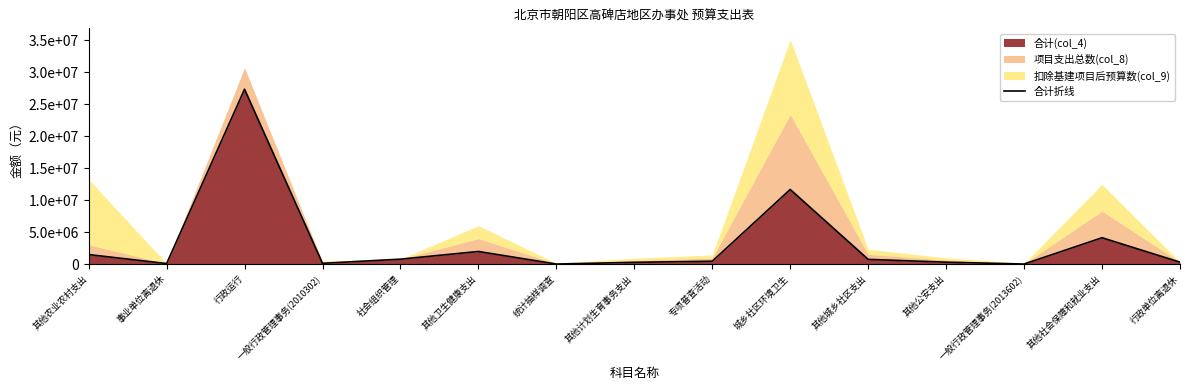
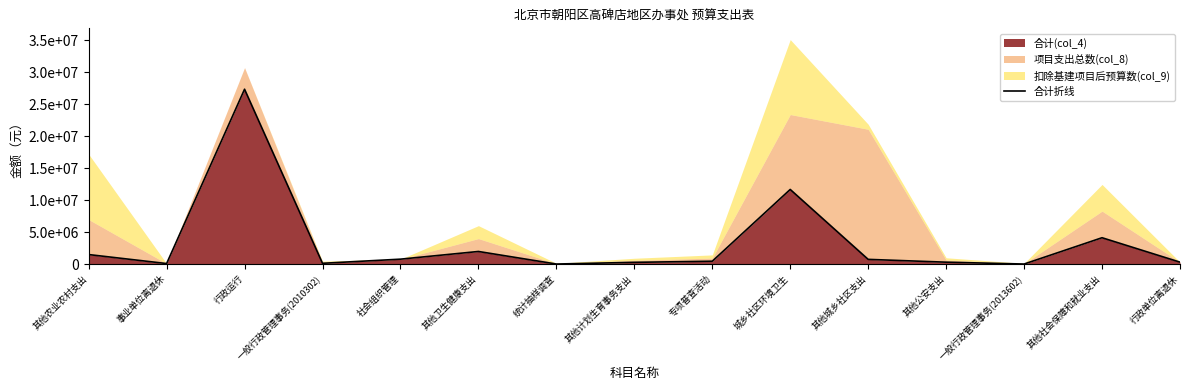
项目支出总数(col_8), 其他农业农村支出: 2000000 -> 5000000
项目支出总数(col_8), 其他城乡社区支出: 1000000 -> 20000000
